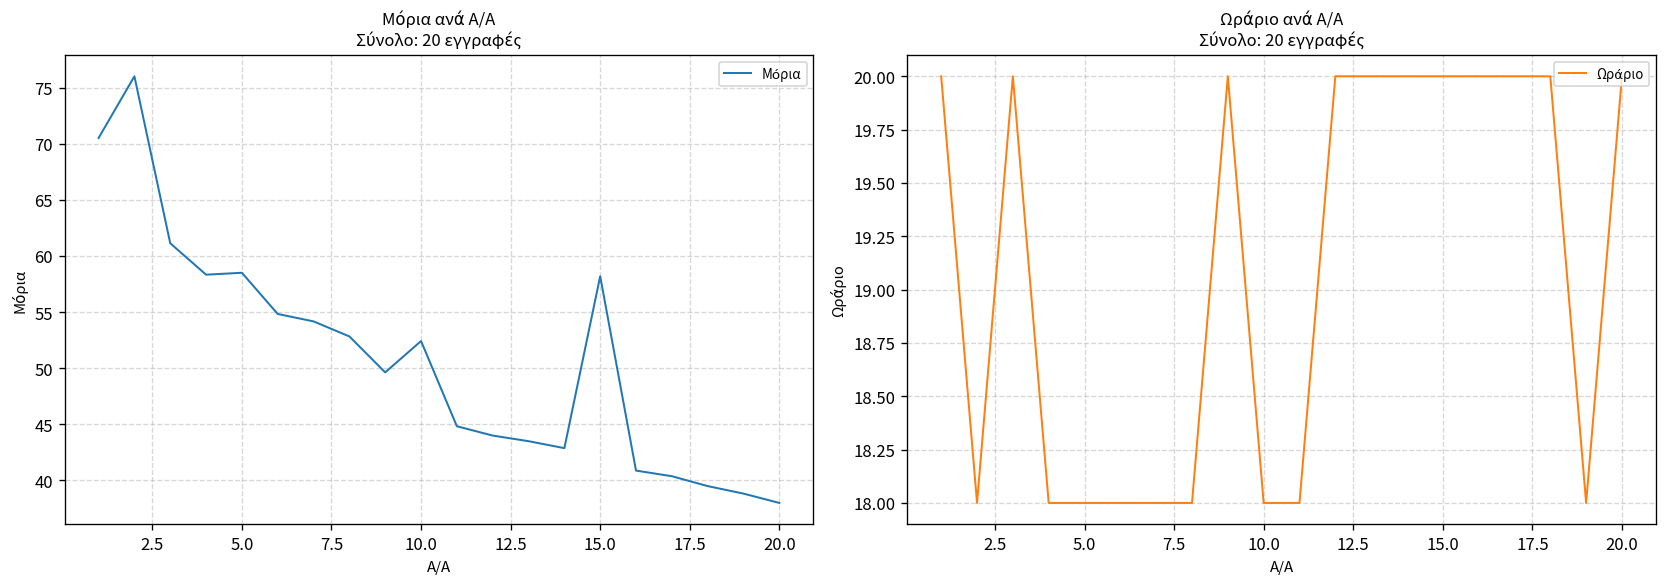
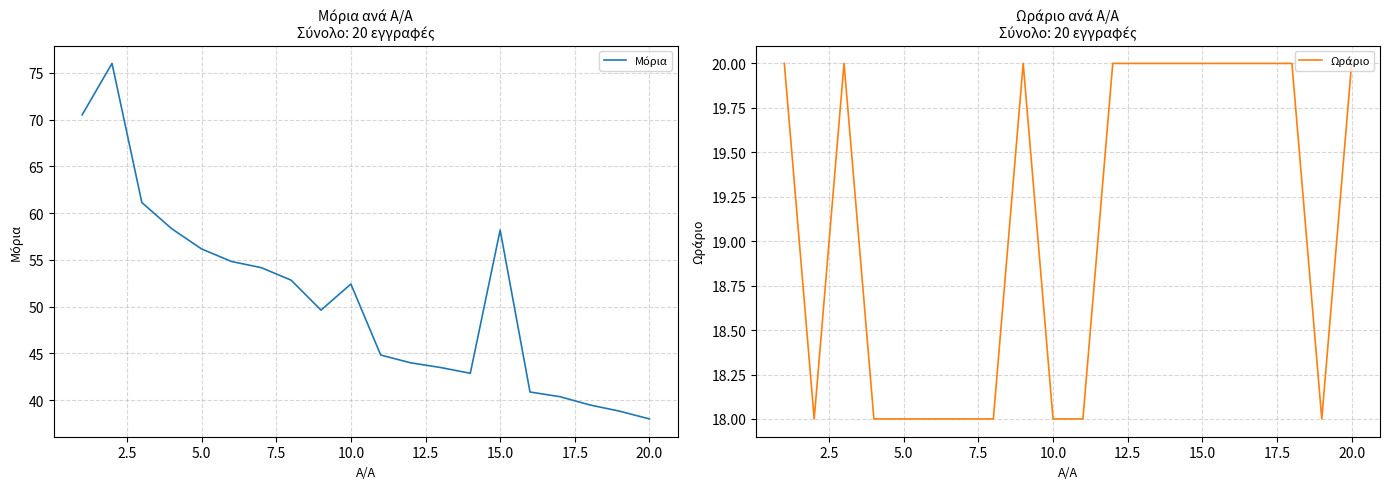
Μόρια ανά Α/Α Σύνολο: 20 εγγραφές, 5.0: 59 -> 56
